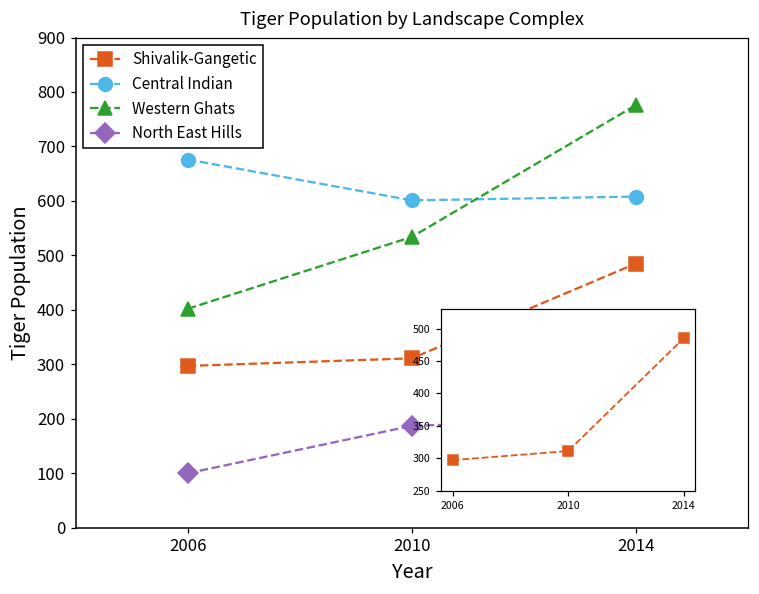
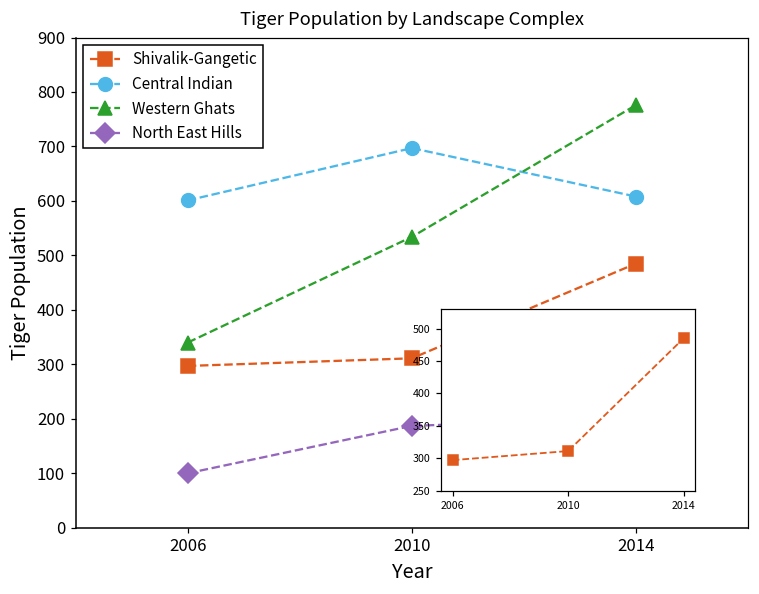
Tiger Population by Landscape Complex, Central Indian, 2006: 680 -> 600
Tiger Population by Landscape Complex, Western Ghats, 2006: 400 -> 340
Tiger Population by Landscape Complex, Central Indian, 2010: 600 -> 700
